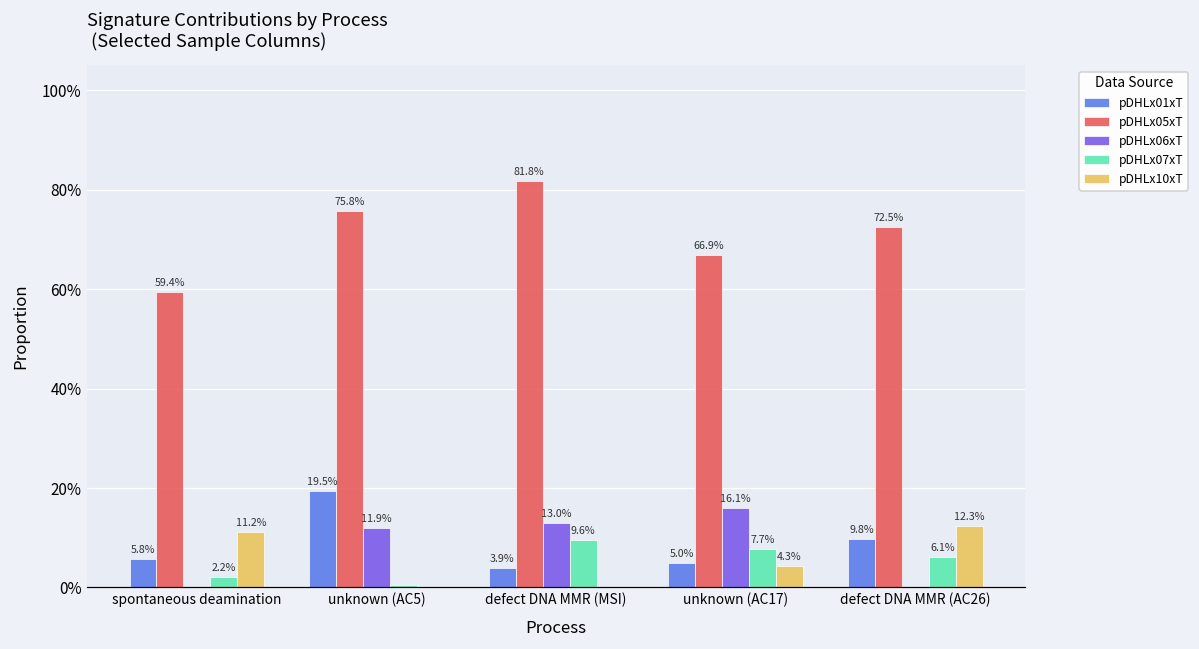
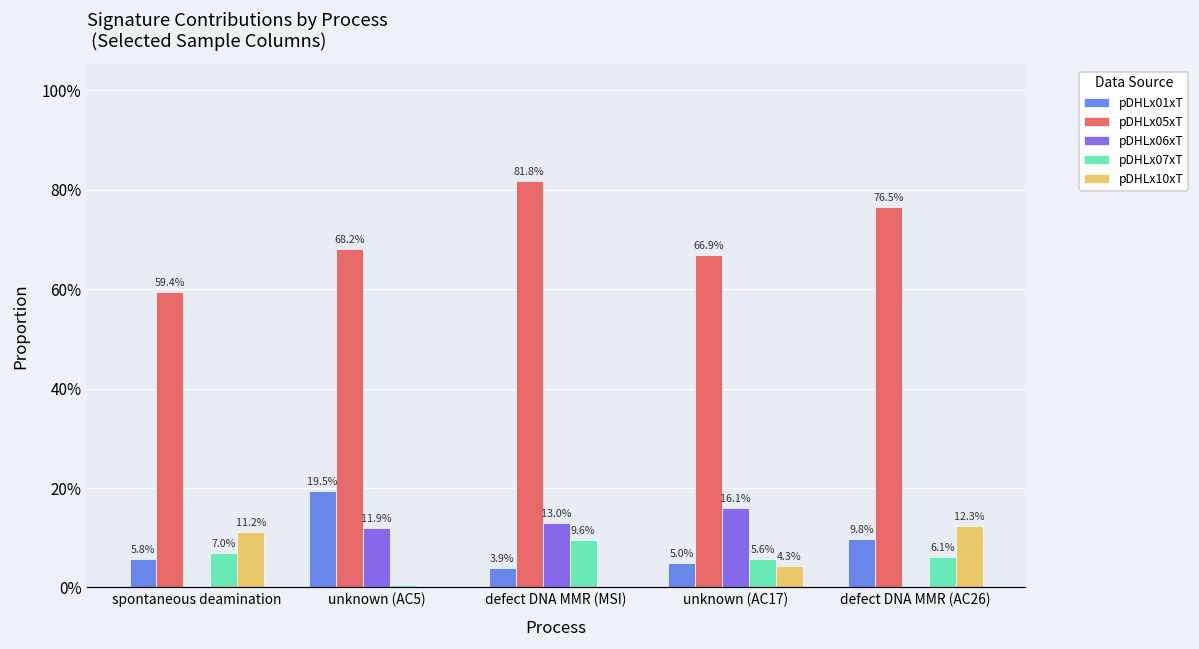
pDHLx07xT, spontaneous deamination: 2.2% -> 7.0%
pDHLx05xT, unknown (AC5): 75.8% -> 68.2%
pDHLx07xT, unknown (AC17): 7.7% -> 5.6%
pDHLx05xT, defect DNA MMR (AC26): 72.5% -> 76.5%
